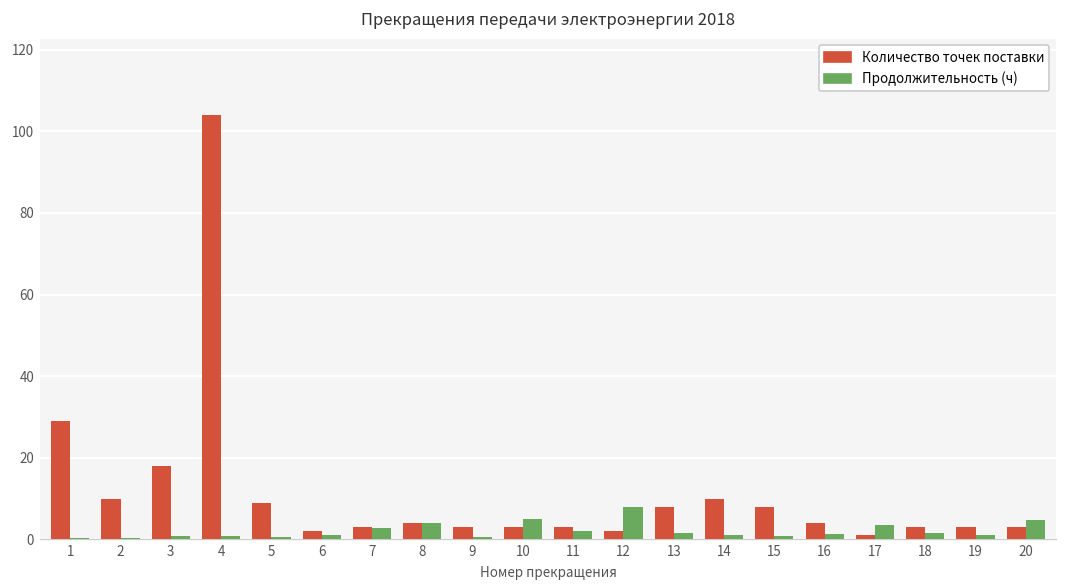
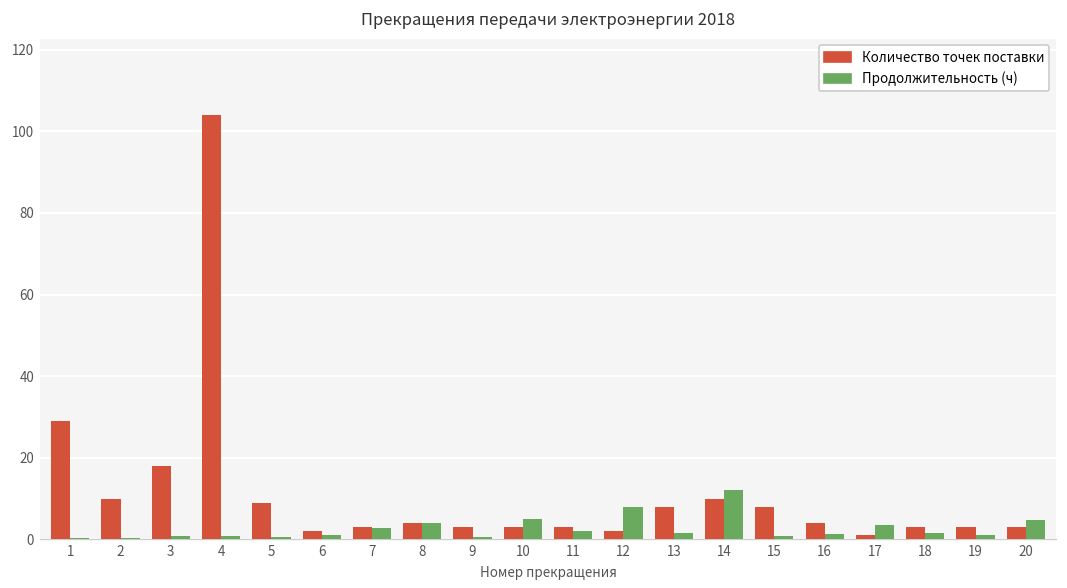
Продолжительность (ч), 14: 1 -> 12
